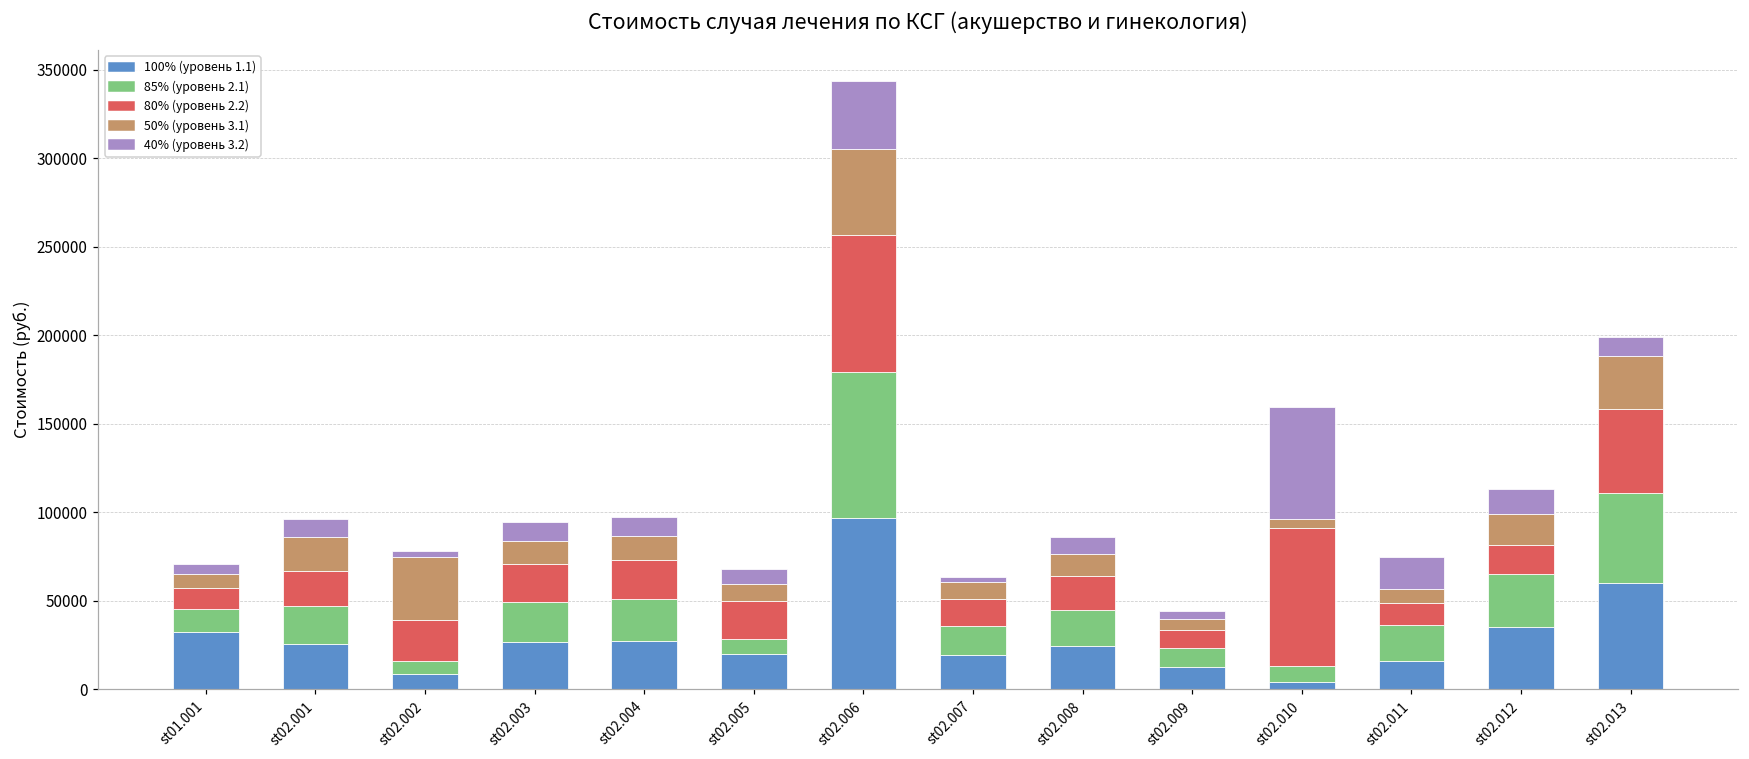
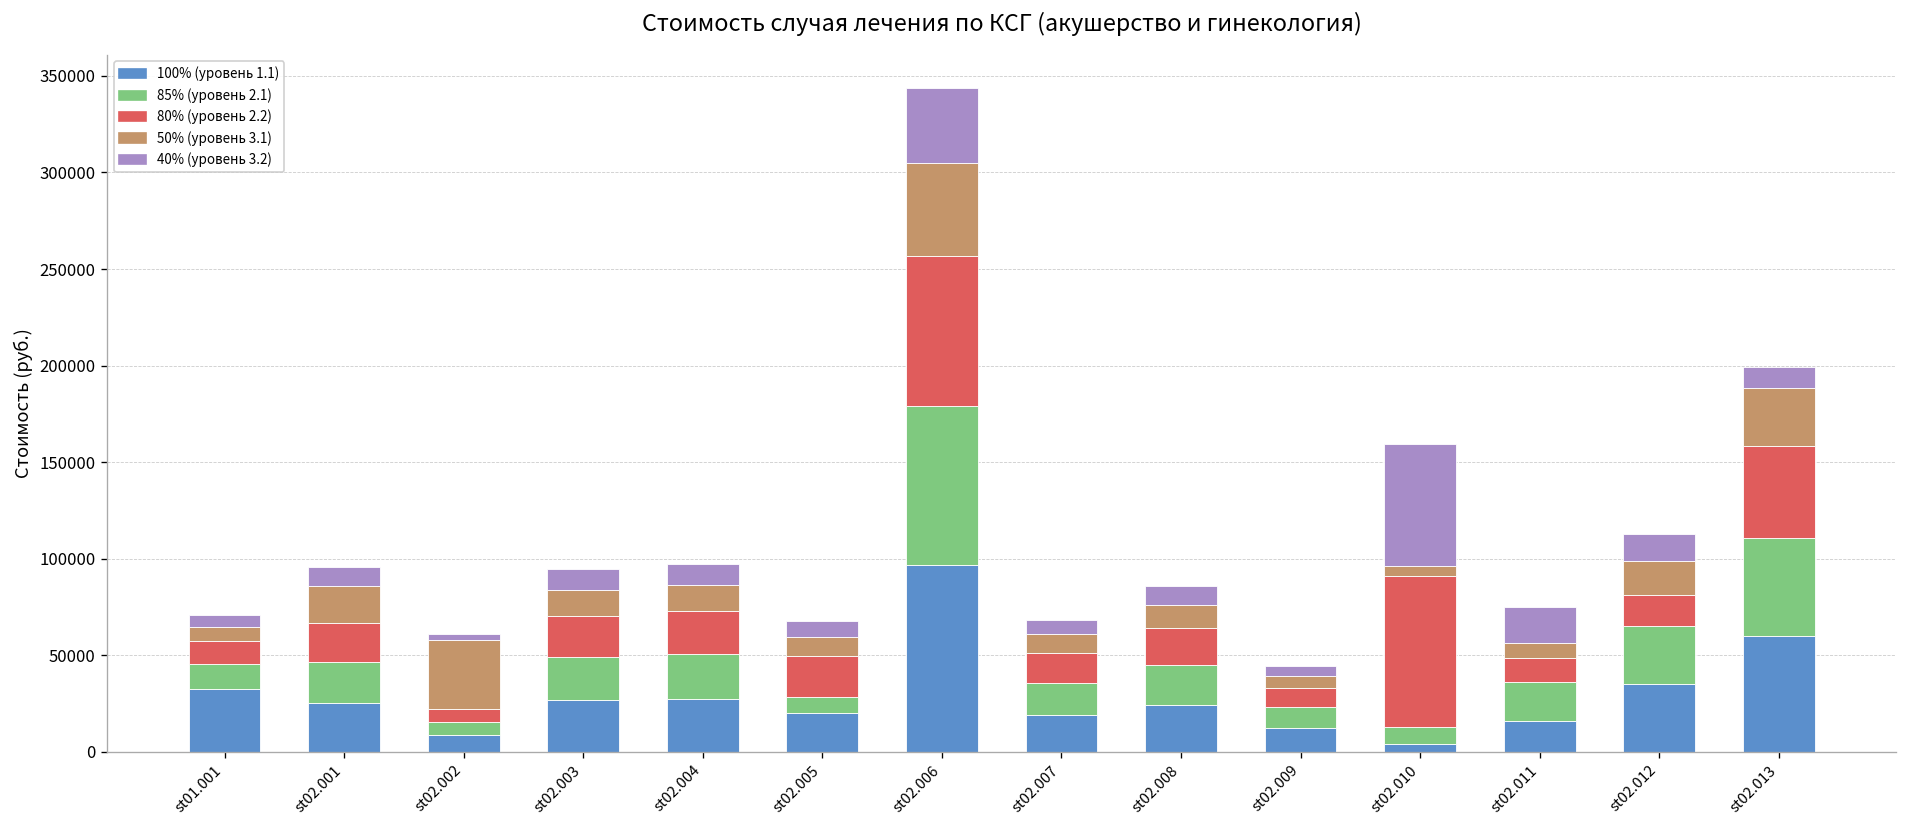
80% (уровень 2.2), st02.002: 24000 -> 7000
40% (уровень 3.2), st02.007: 3000 -> 8000
